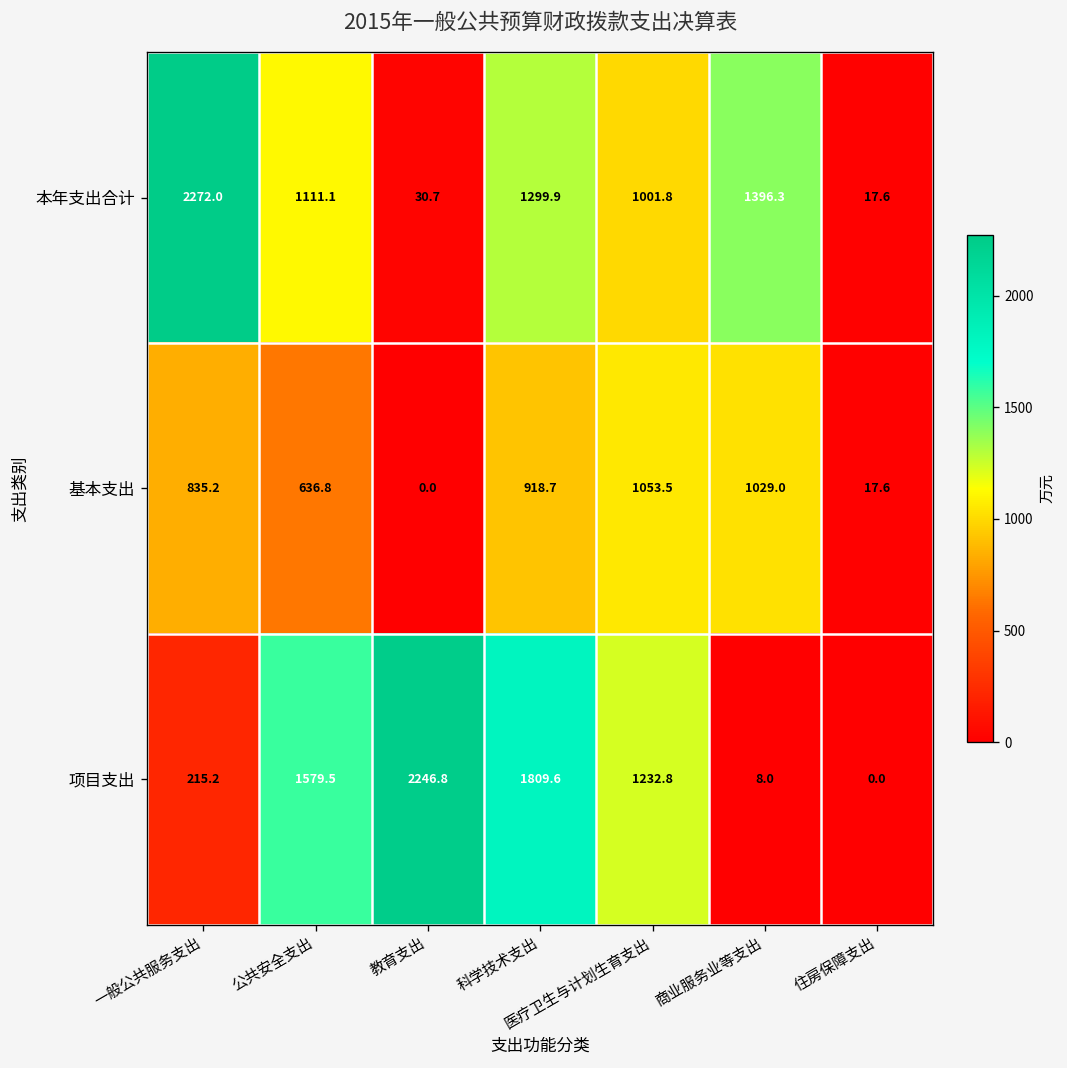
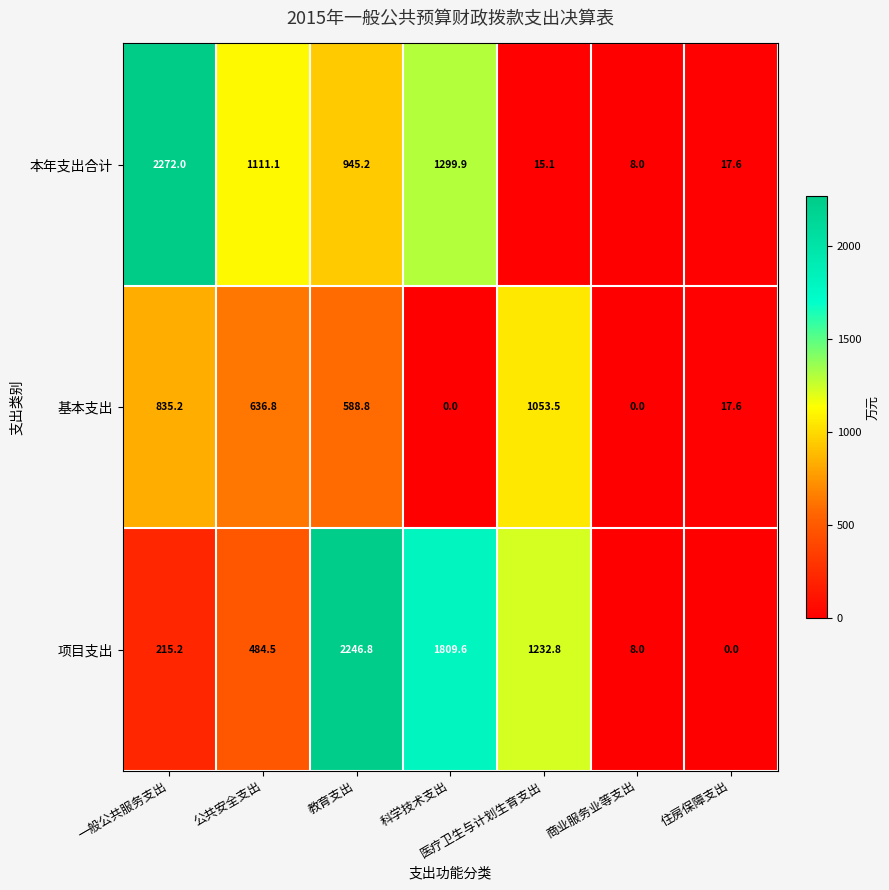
本年支出合计, 教育支出: 30.7 -> 945.2
本年支出合计, 医疗卫生与计划生育支出: 1001.8 -> 15.1
本年支出合计, 商业服务业等支出: 1396.3 -> 8.0
基本支出, 教育支出: 0.0 -> 588.8
基本支出, 科学技术支出: 918.7 -> 0.0
基本支出, 商业服务业等支出: 1029.0 -> 0.0
项目支出, 公共安全支出: 1579.5 -> 484.5
